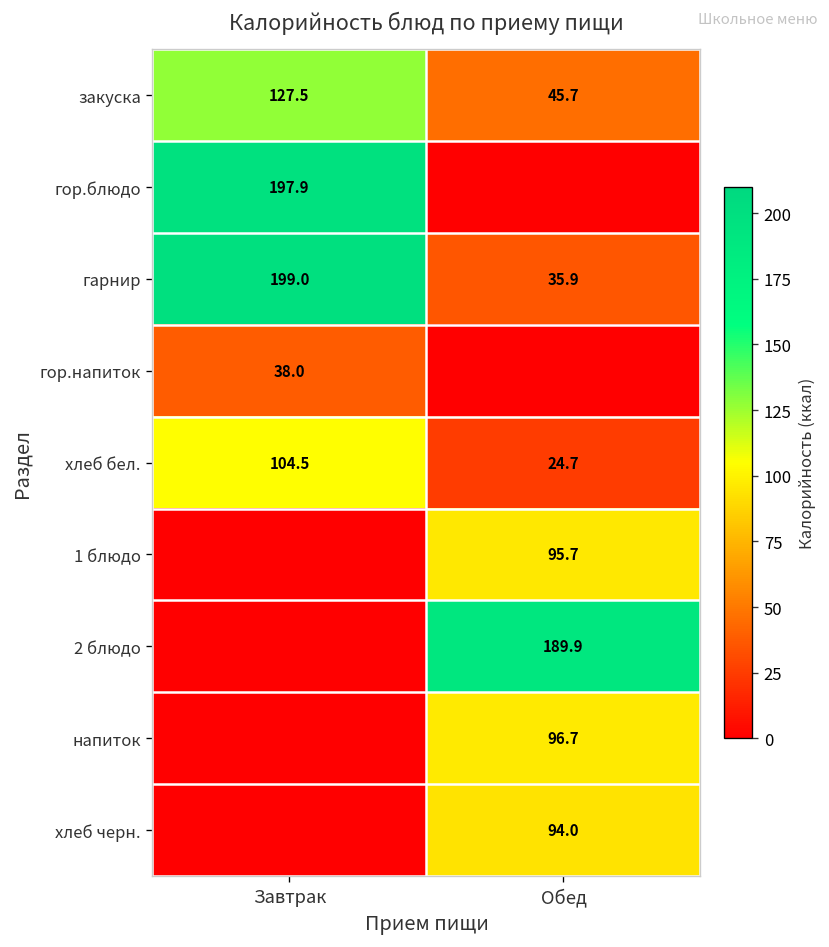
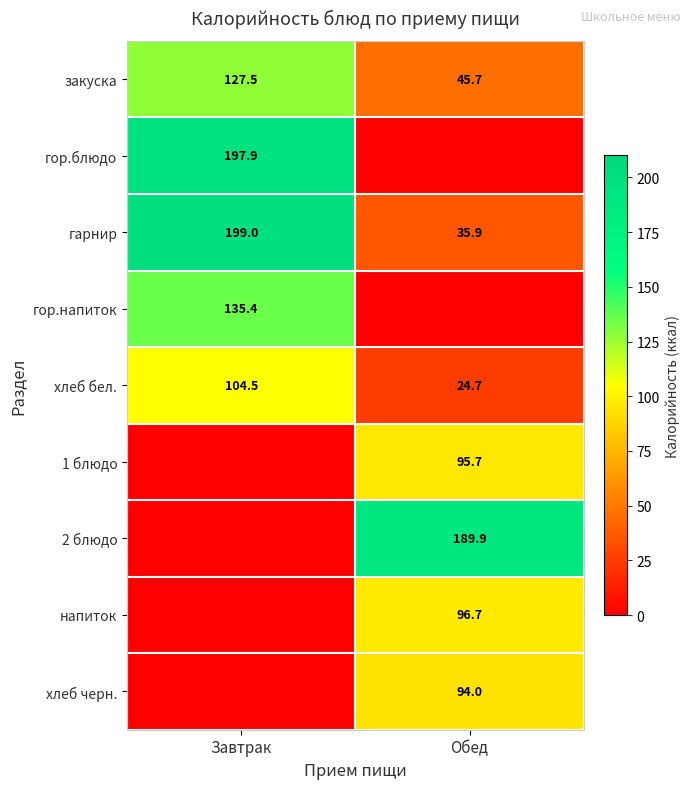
гор.напиток, Завтрак: 38.0 -> 135.4
